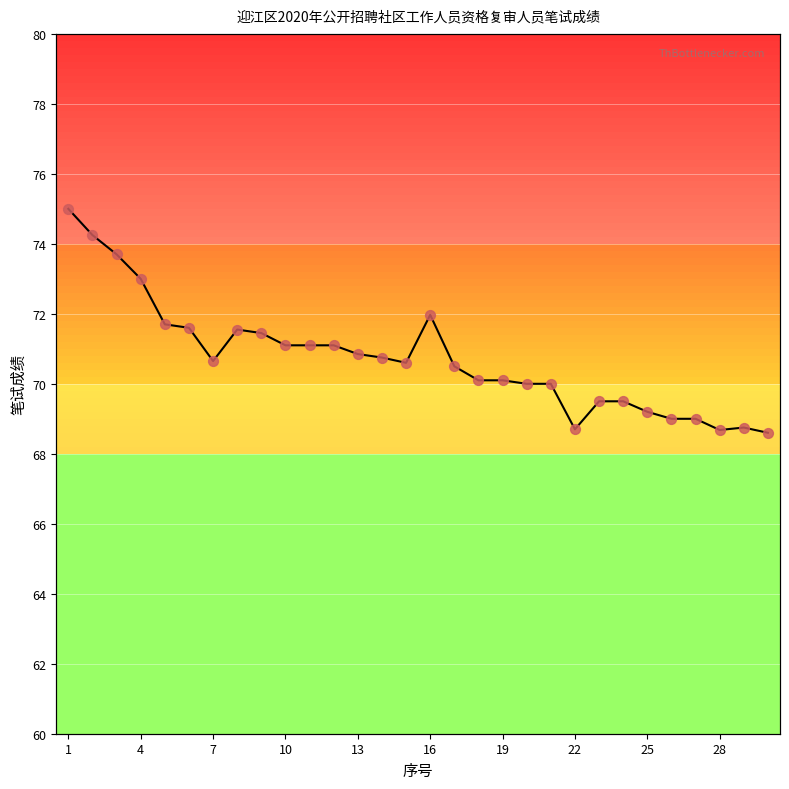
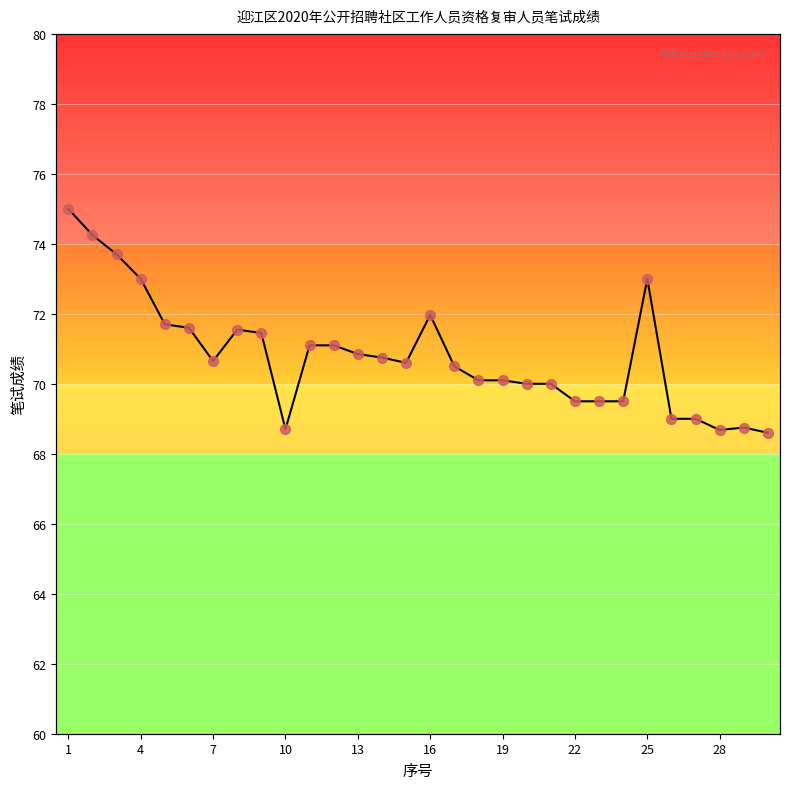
10: 71.1 -> 68.7
22: 68.7 -> 69.5
25: 69.2 -> 73.0
